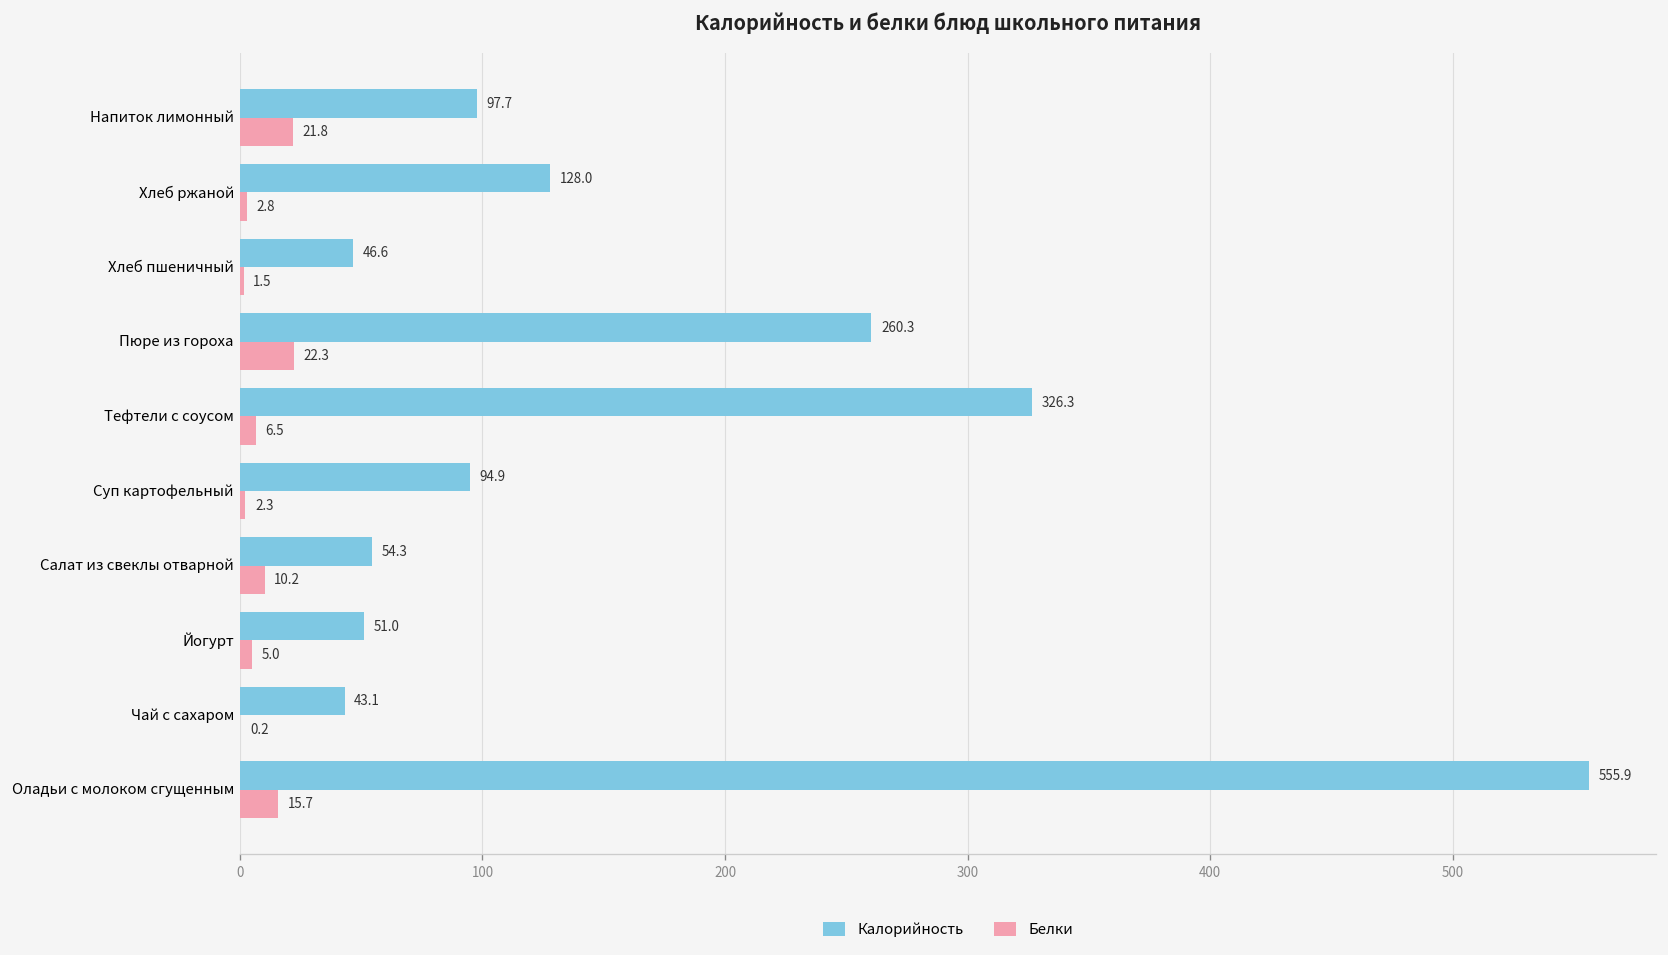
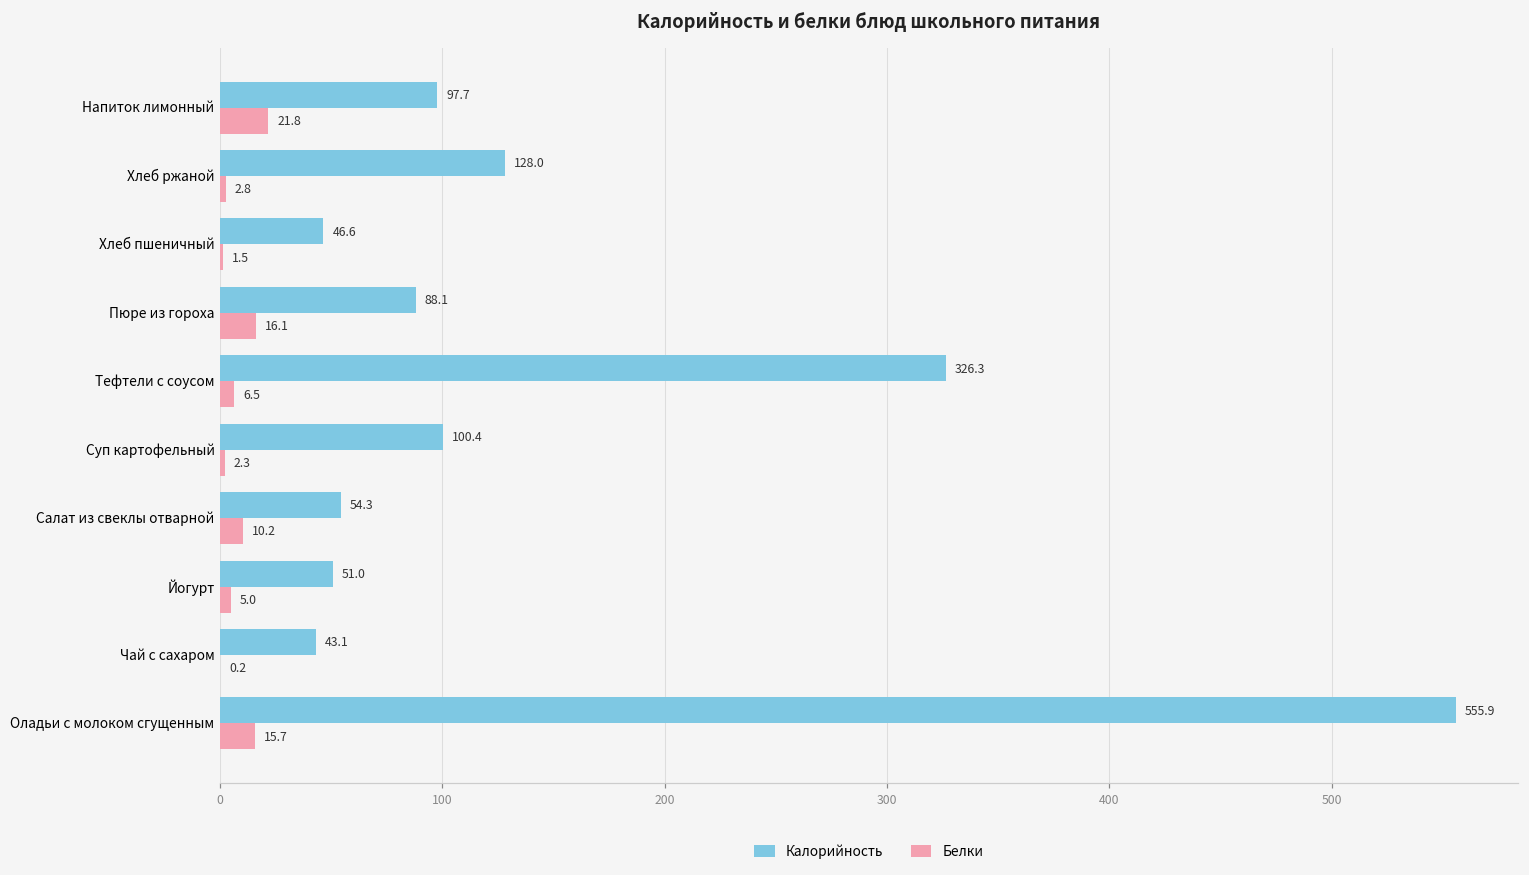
Калорийность, Пюре из гороха: 260.3 -> 88.1
Белки, Пюре из гороха: 22.3 -> 16.1
Калорийность, Суп картофельный: 94.9 -> 100.4
